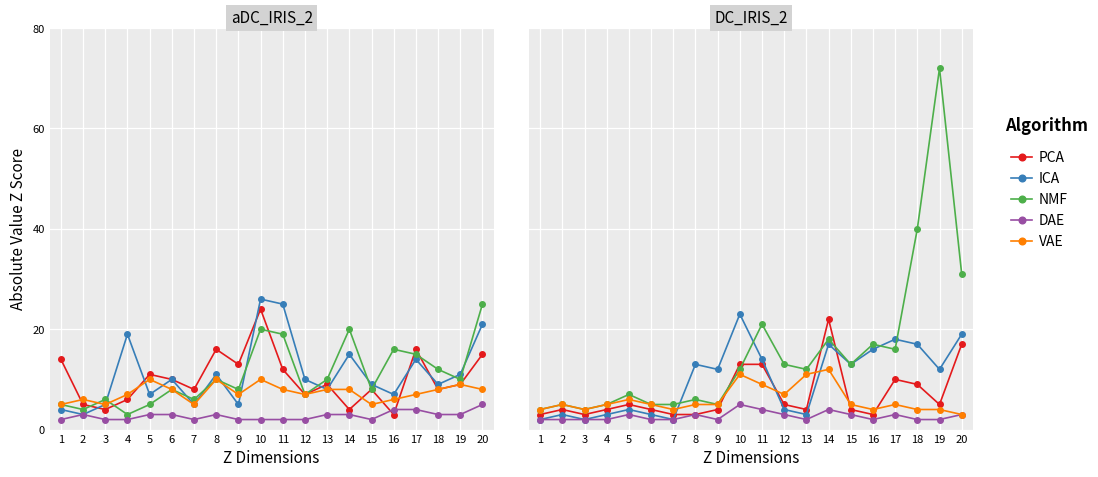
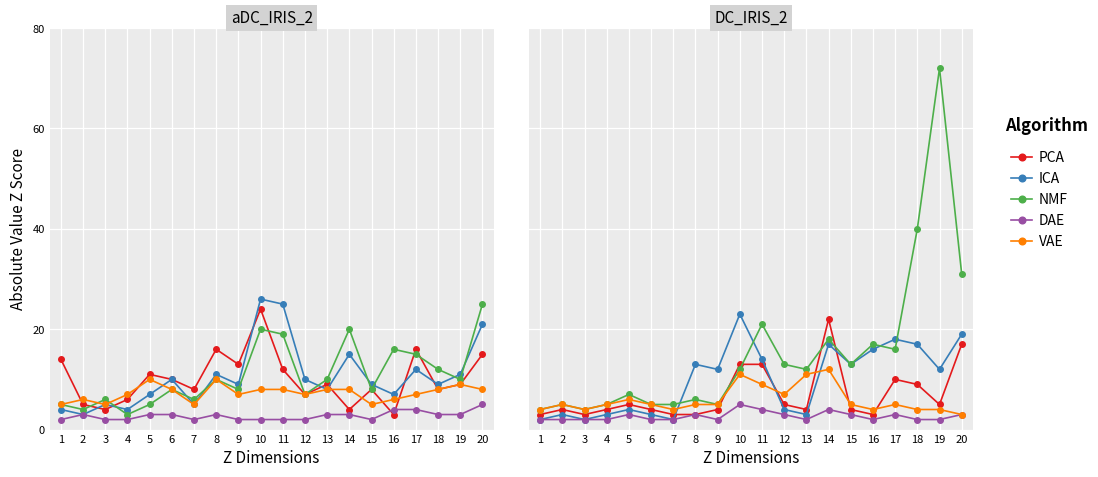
aDC_IRIS_2, ICA, 4: 19 -> 4
aDC_IRIS_2, ICA, 9: 5 -> 9
aDC_IRIS_2, VAE, 10: 10 -> 8
aDC_IRIS_2, ICA, 17: 14 -> 12
